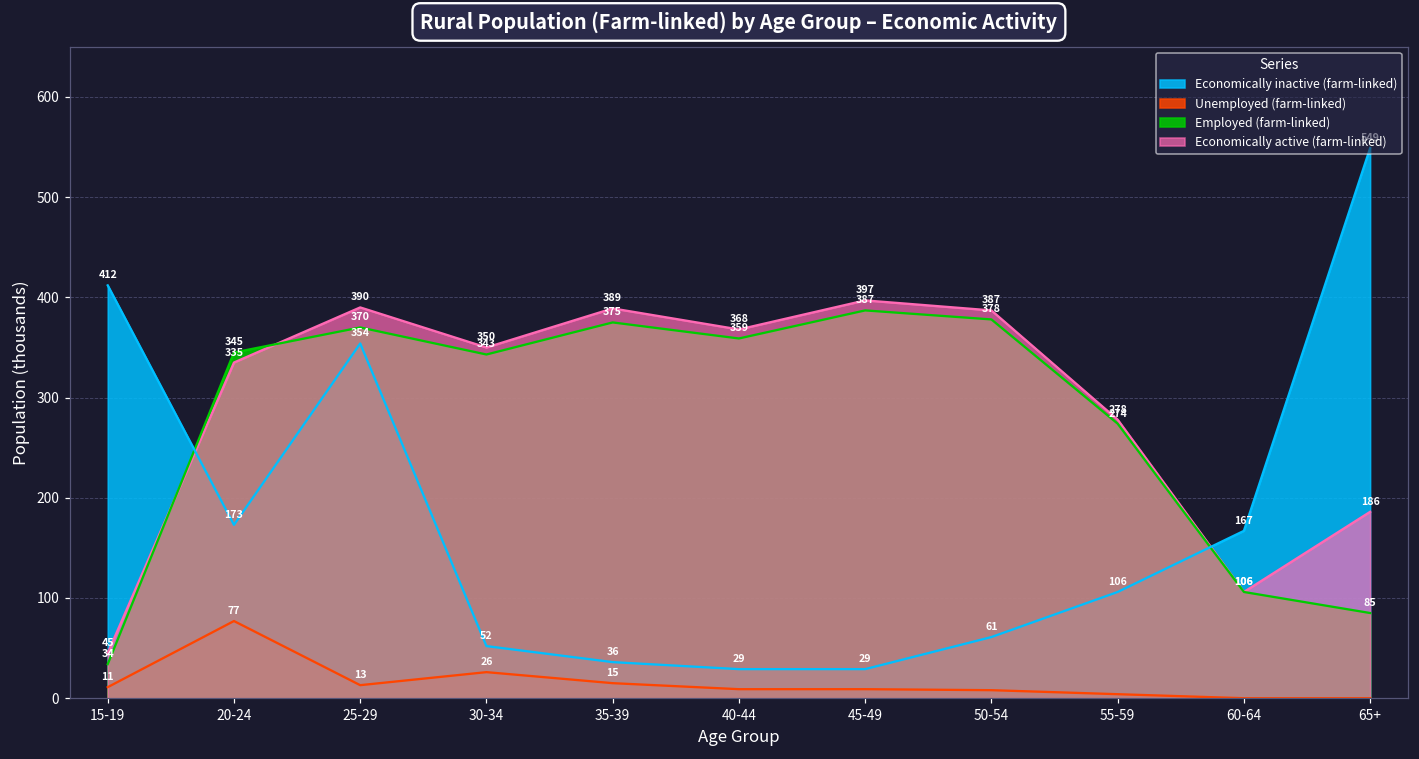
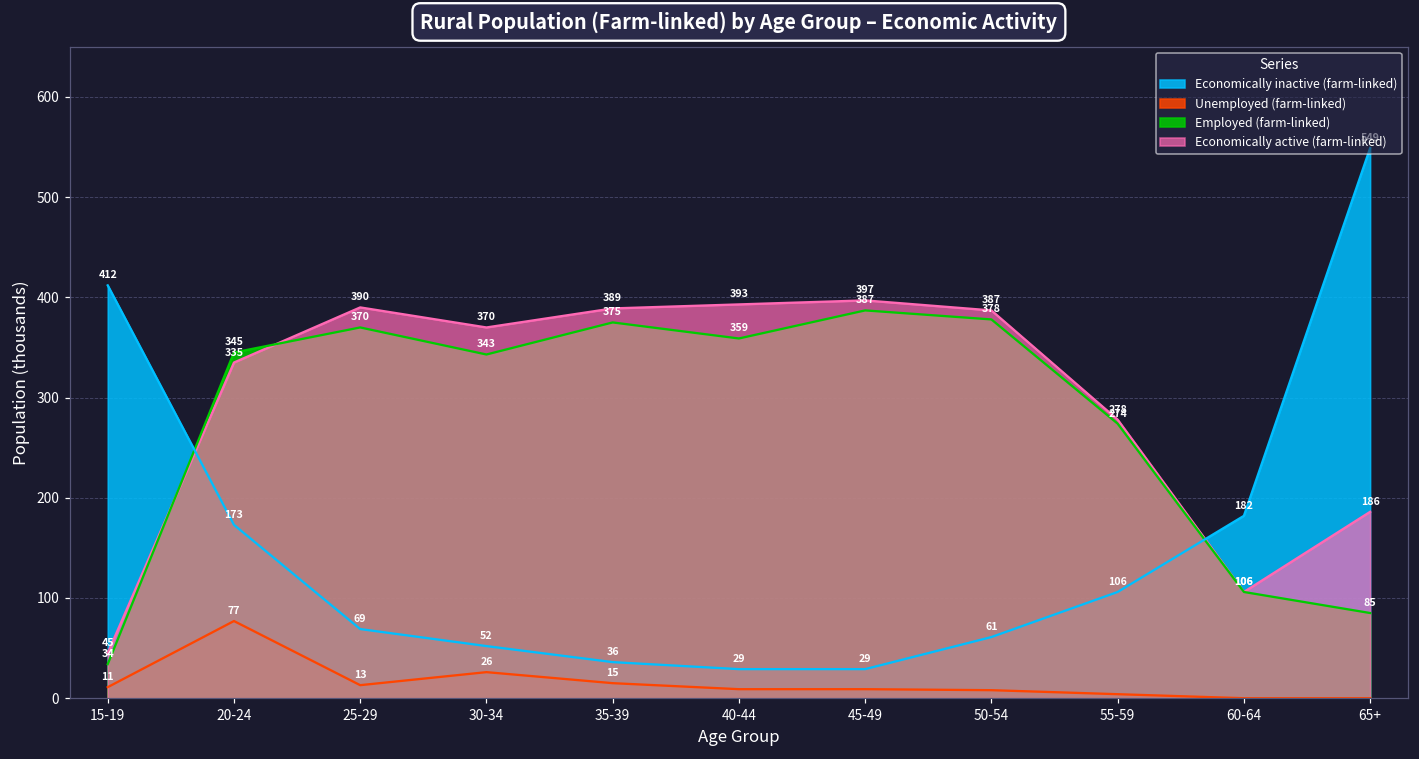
Economically inactive (farm-linked), 25-29: 354 -> 69
Economically active (farm-linked), 30-34: 350 -> 370
Economically active (farm-linked), 40-44: 368 -> 393
Economically inactive (farm-linked), 60-64: 167 -> 182
